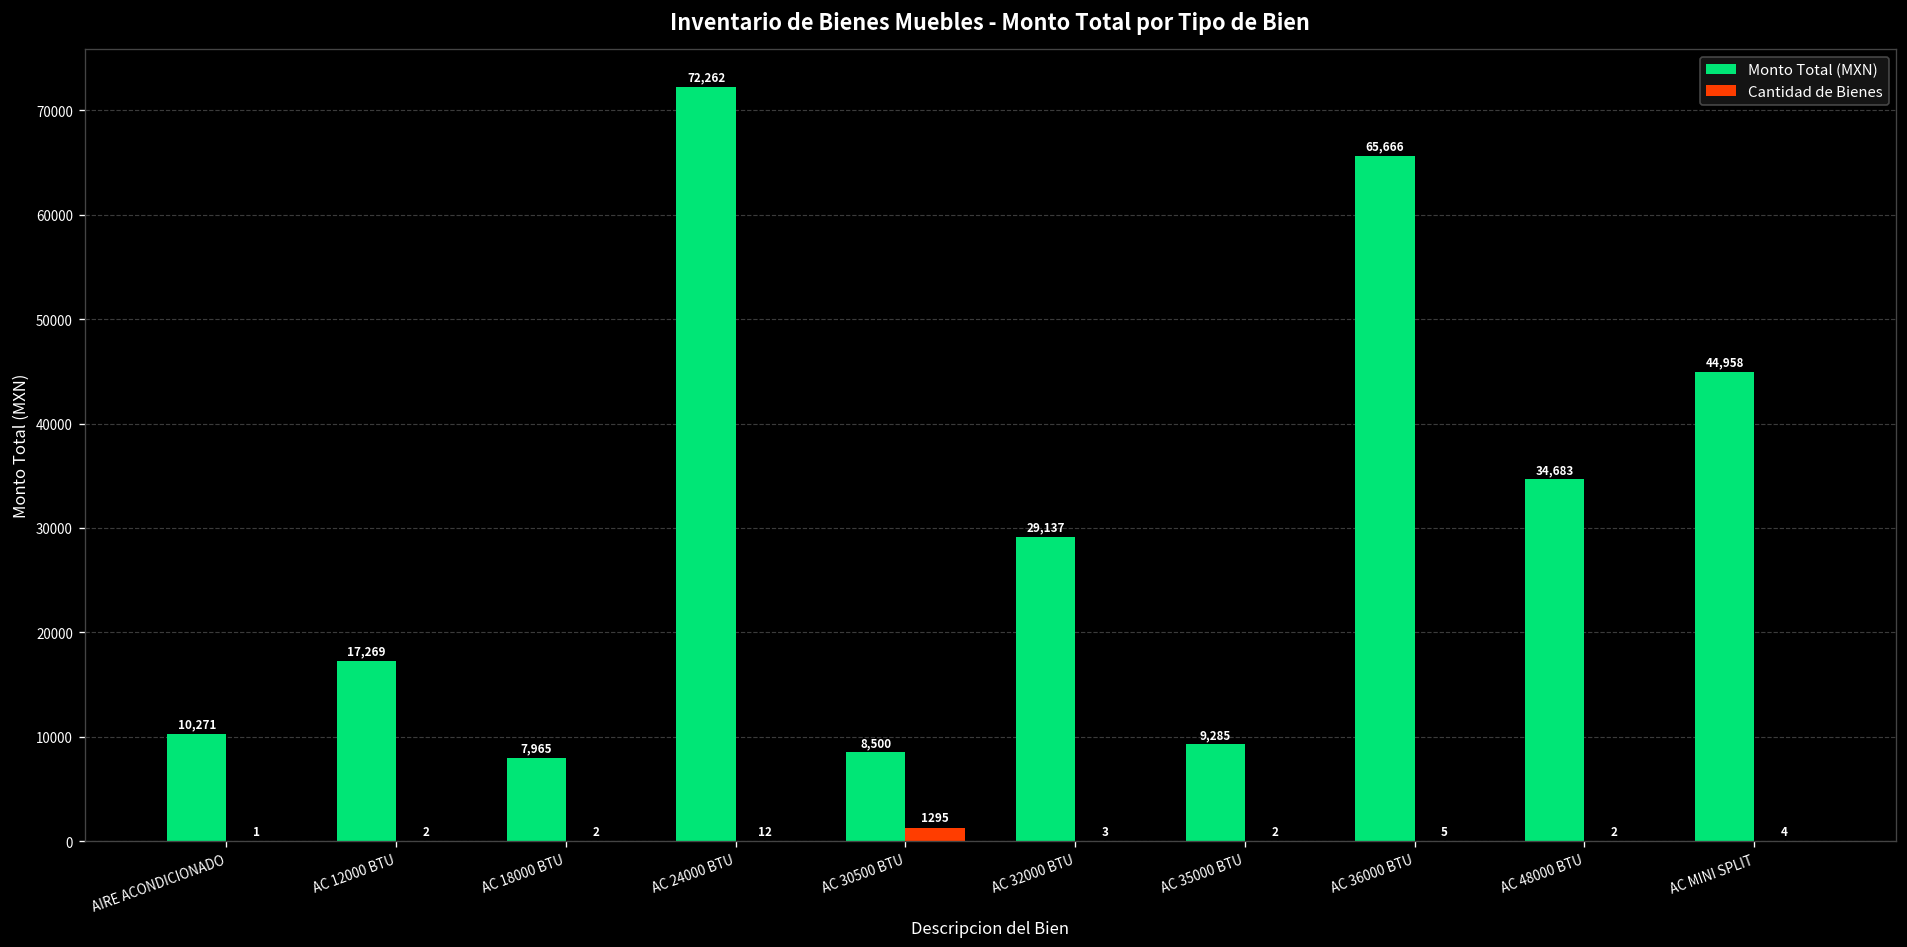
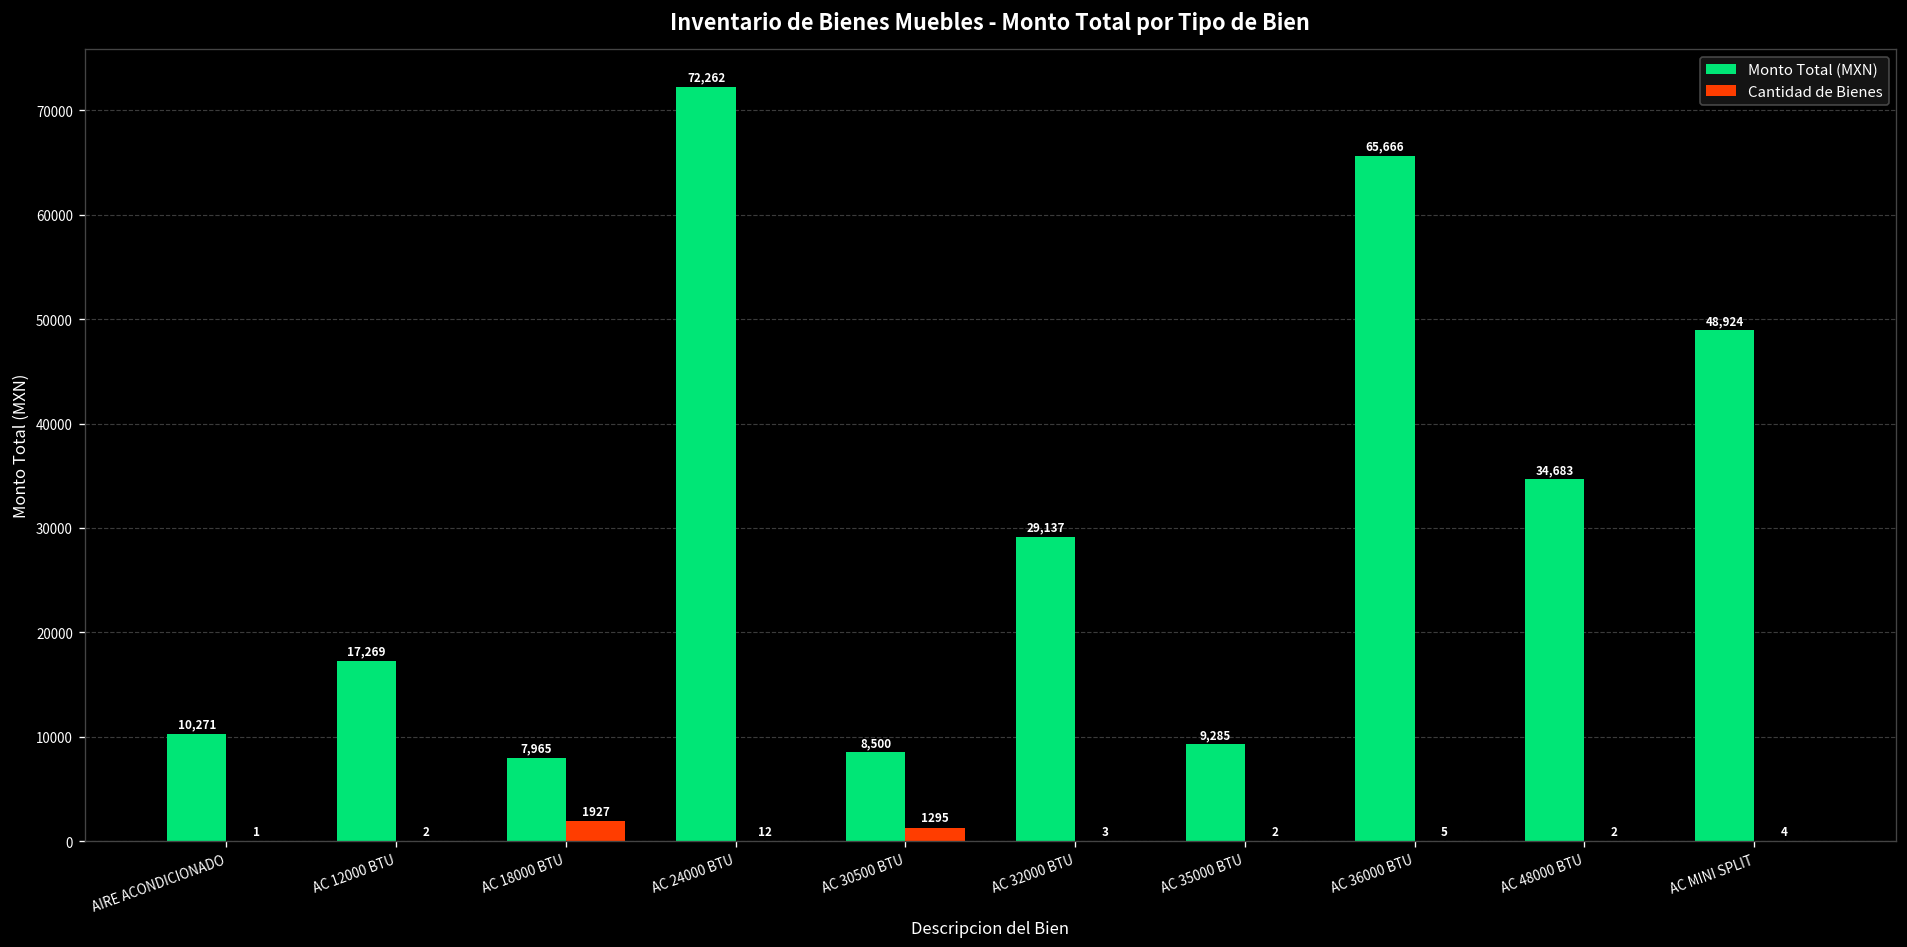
Cantidad de Bienes, AC 18000 BTU: 2 -> 1927
Monto Total (MXN), AC MINI SPLIT: 44,958 -> 48,924
